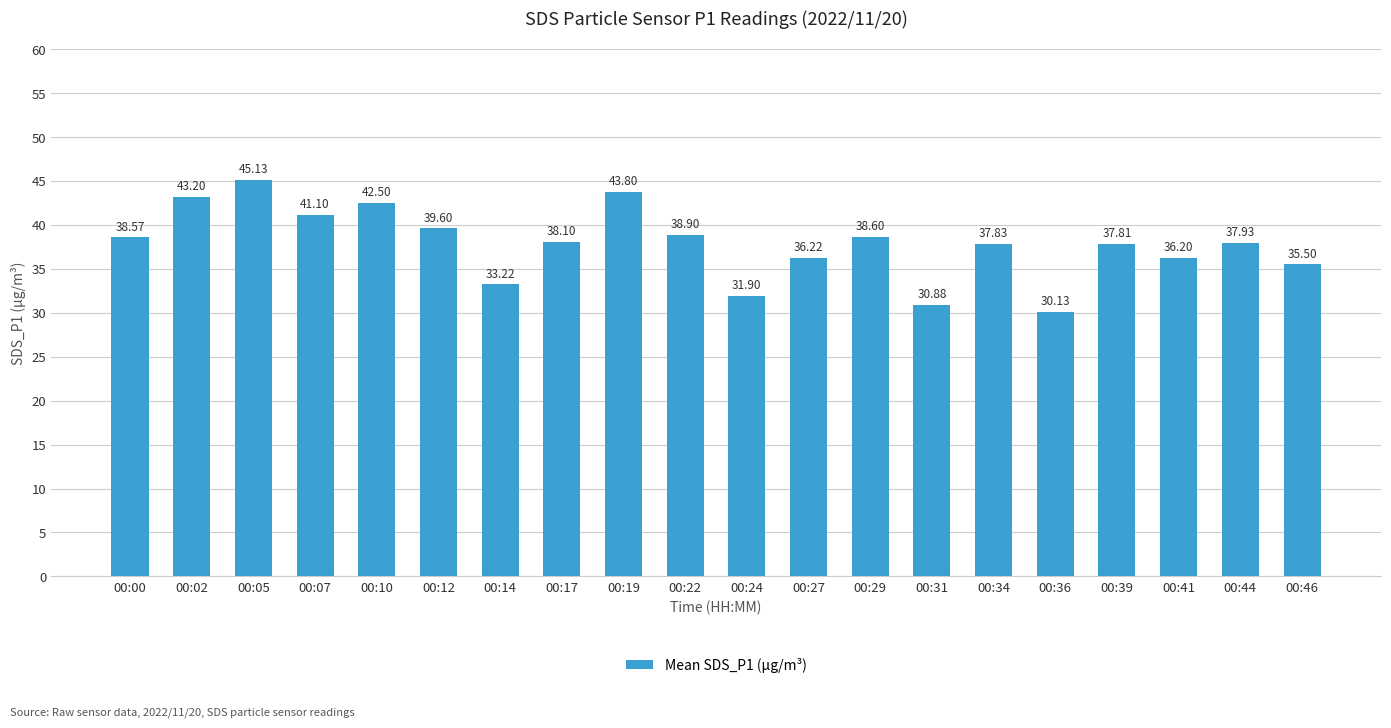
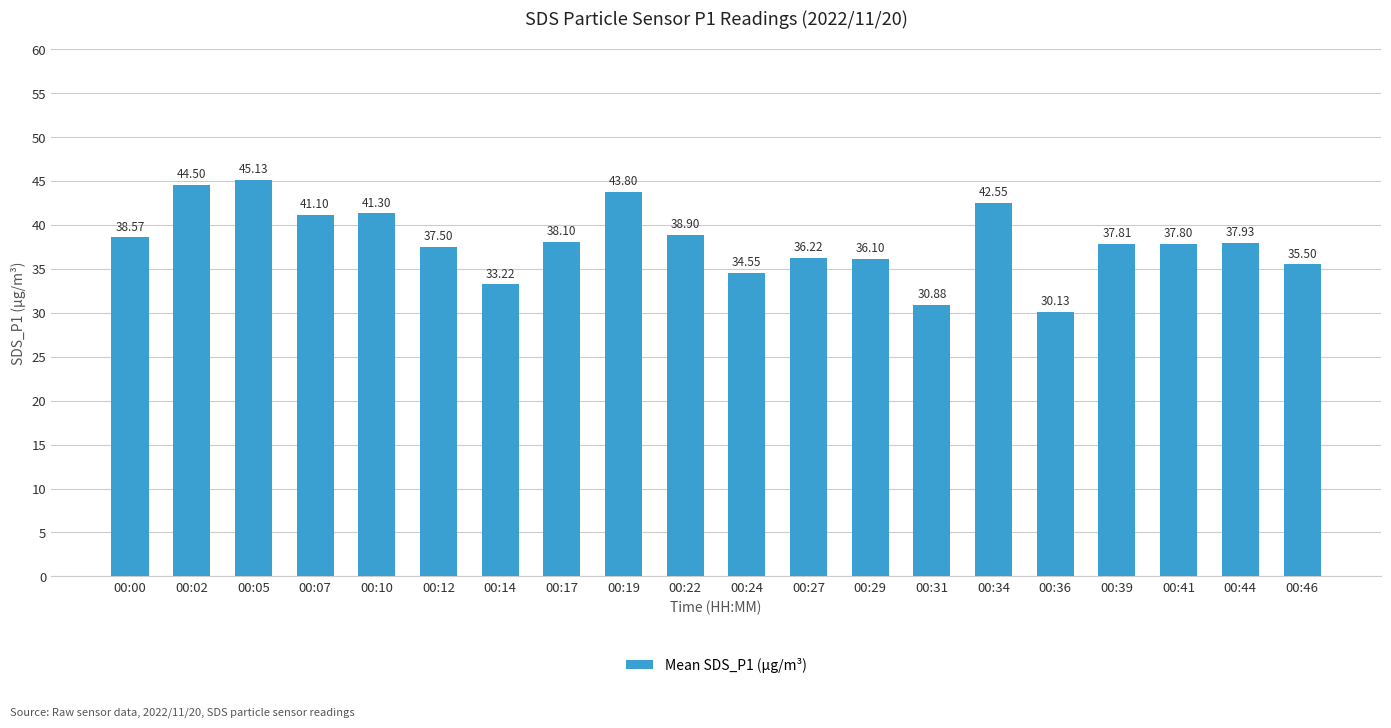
00:02: 43.20 -> 44.50
00:10: 42.50 -> 41.30
00:12: 39.60 -> 37.50
00:24: 31.90 -> 34.55
00:29: 38.60 -> 36.10
00:34: 37.83 -> 42.55
00:41: 36.20 -> 37.80
